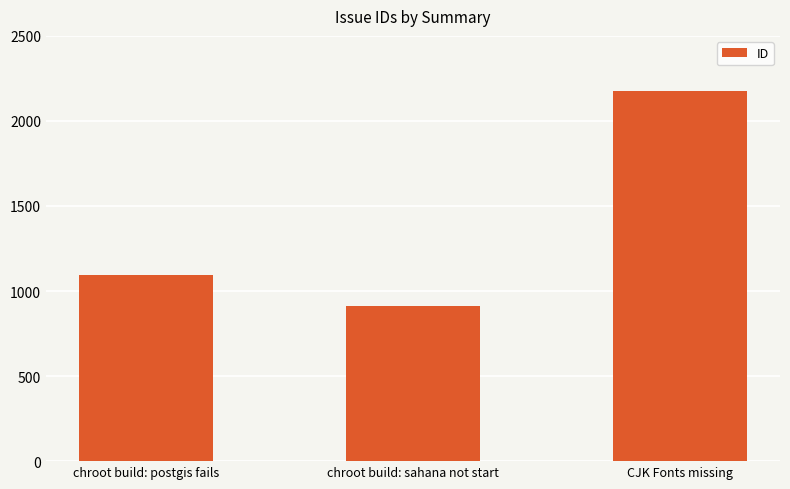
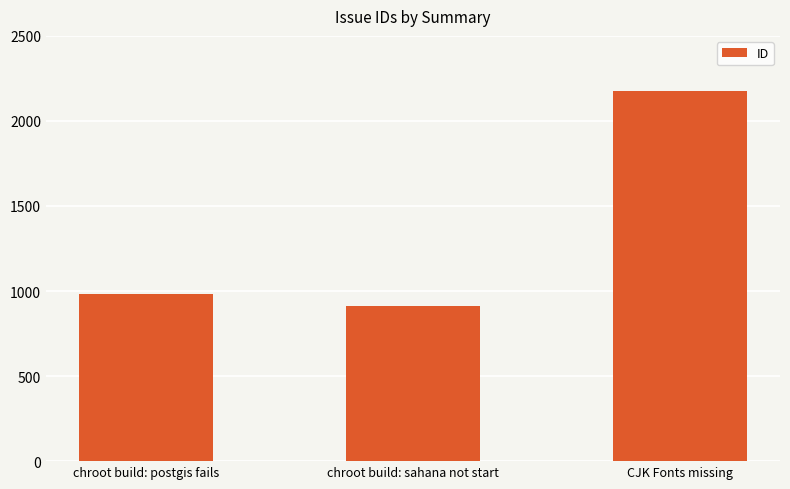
chroot build: postgis fails: 1090 -> 980
